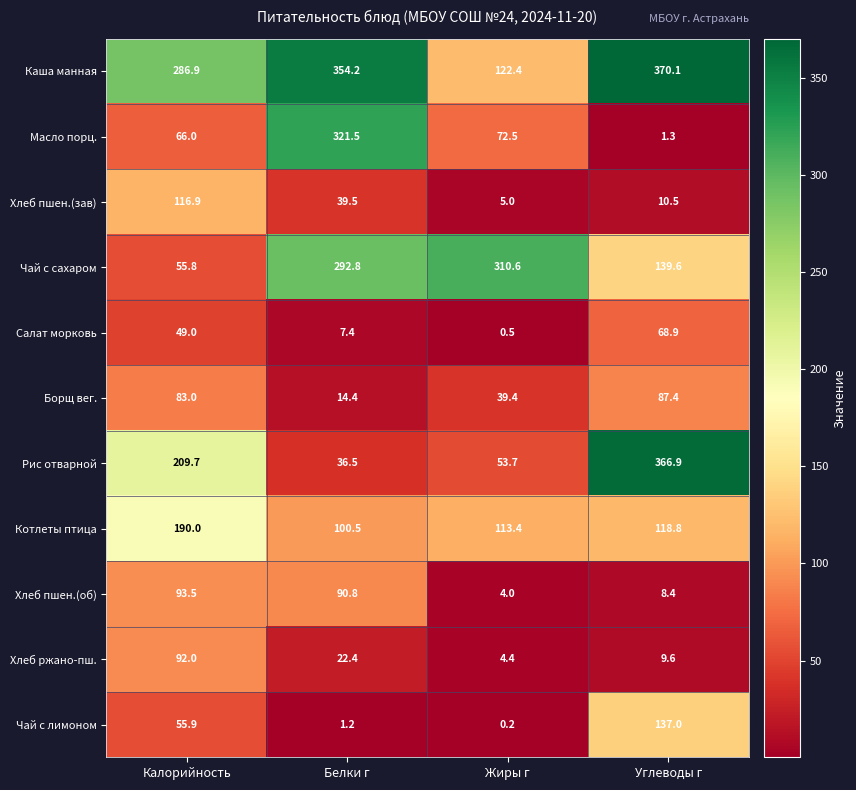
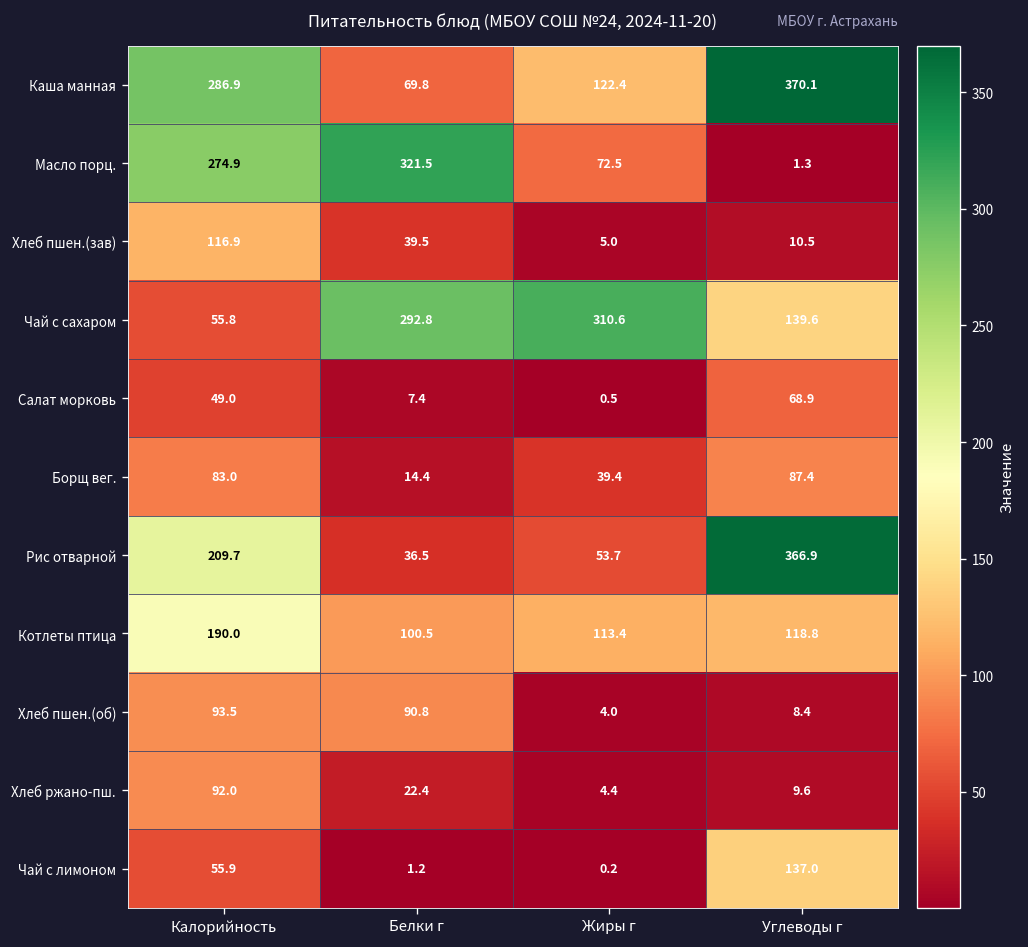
Каша манная, Белки г: 354.2 -> 69.8
Масло порц., Калорийность: 66.0 -> 274.9
